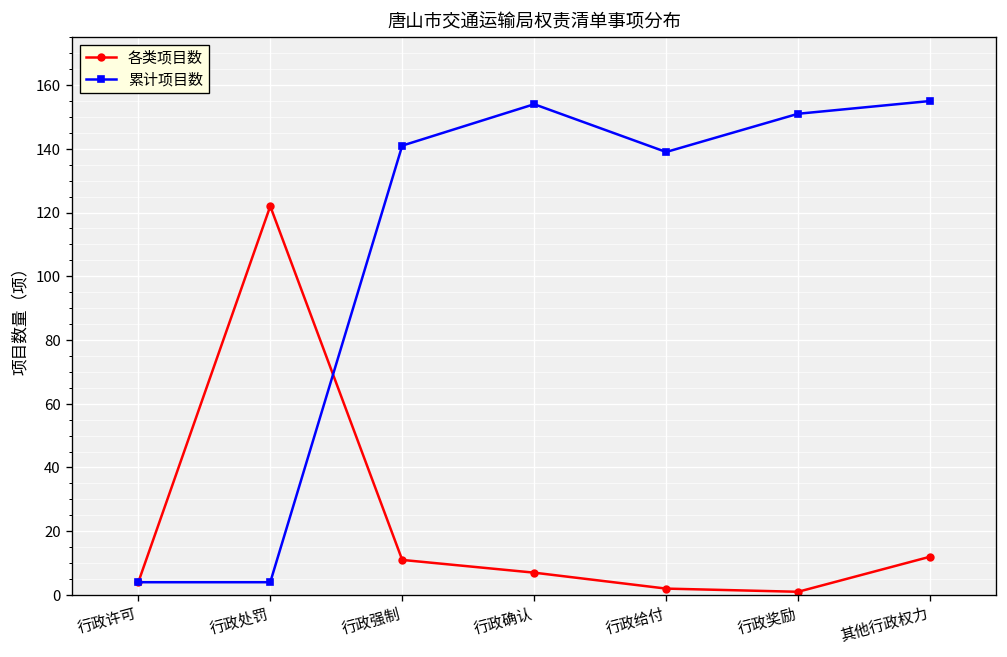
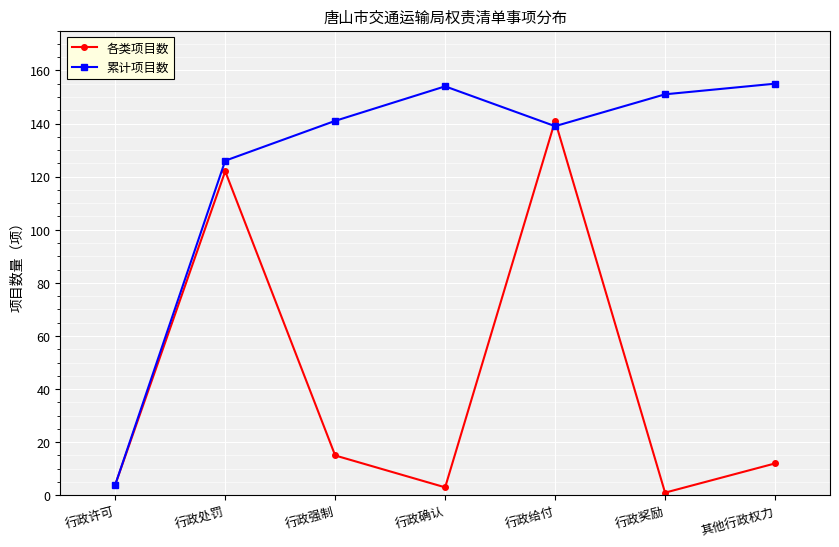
累计项目数, 行政处罚: 4 -> 126
各类项目数, 行政强制: 11 -> 15
各类项目数, 行政确认: 7 -> 3
各类项目数, 行政给付: 2 -> 141
